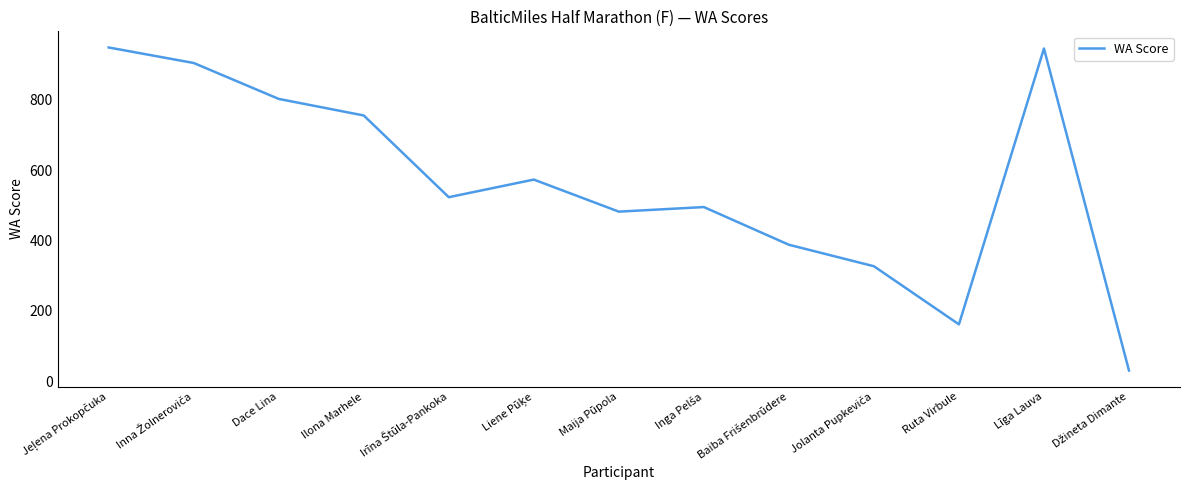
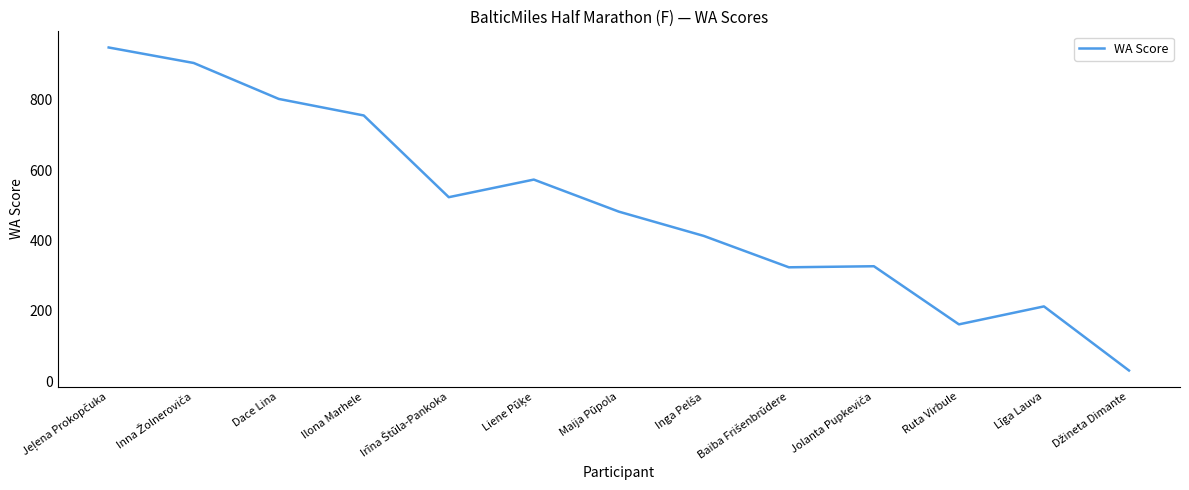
Inga Pelša: 500 -> 410
Baiba Frišenbrūdere: 390 -> 320
Līga Lauva: 950 -> 210
